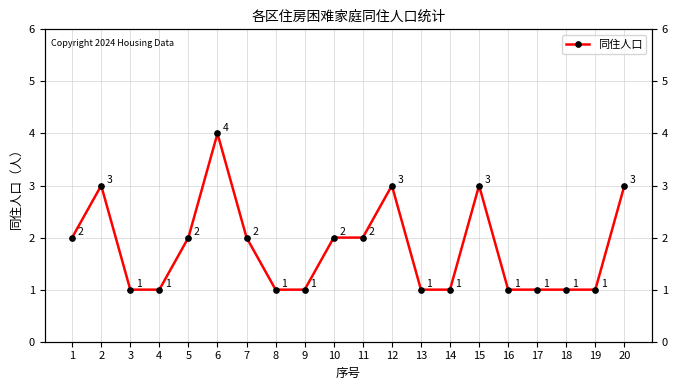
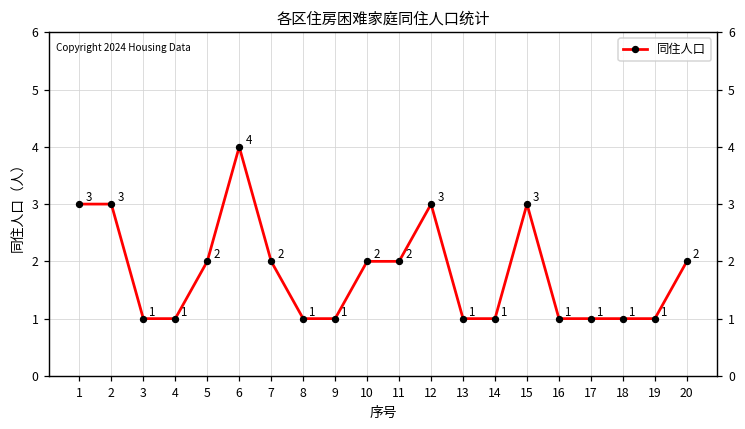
1: 2 -> 3
20: 3 -> 2
